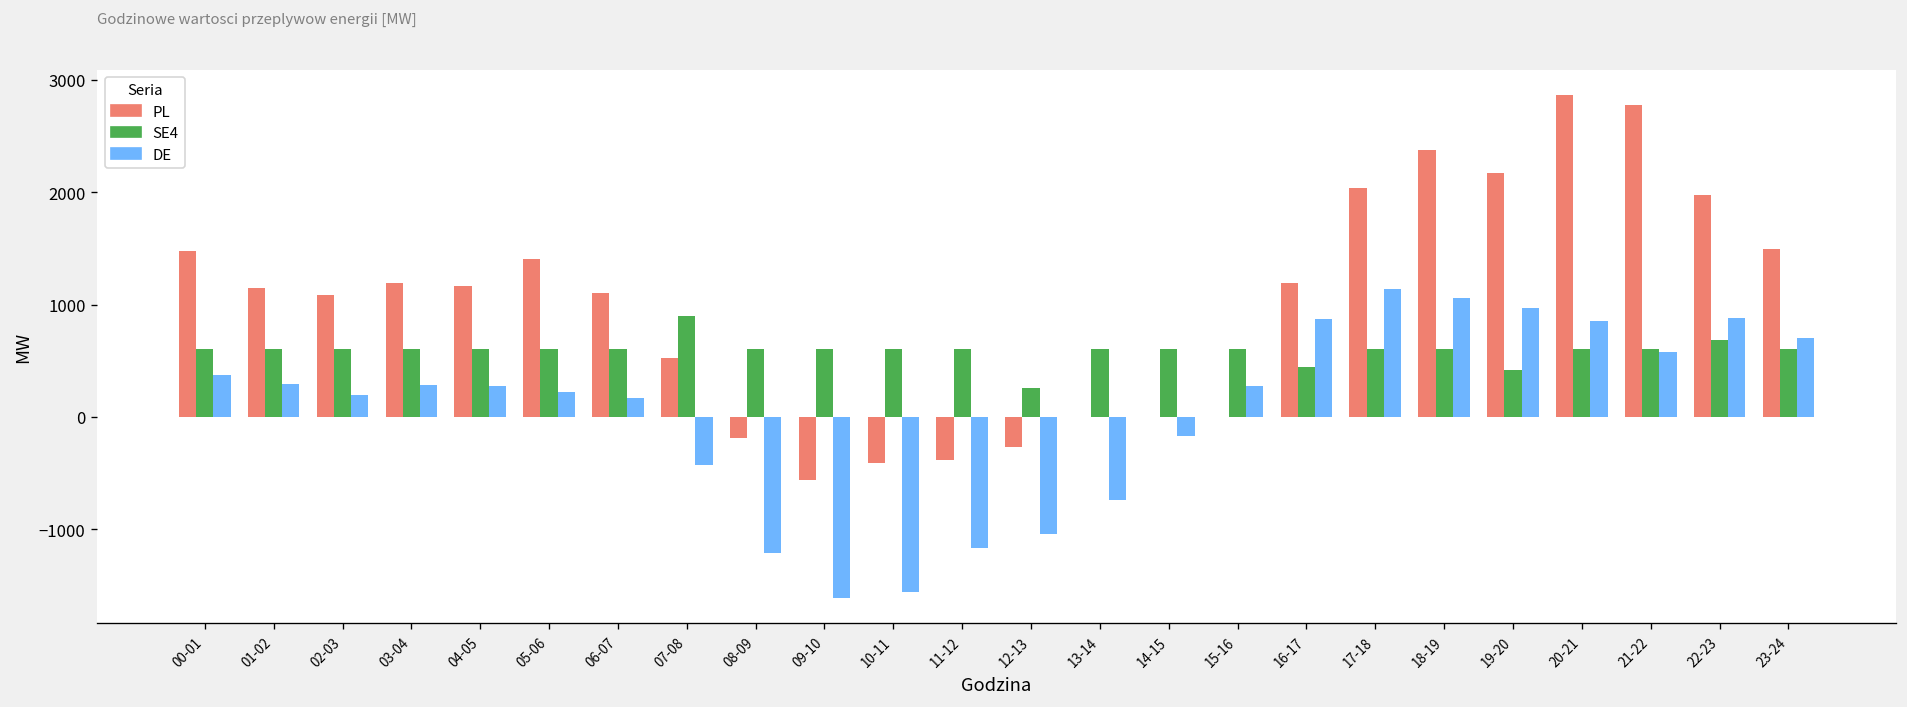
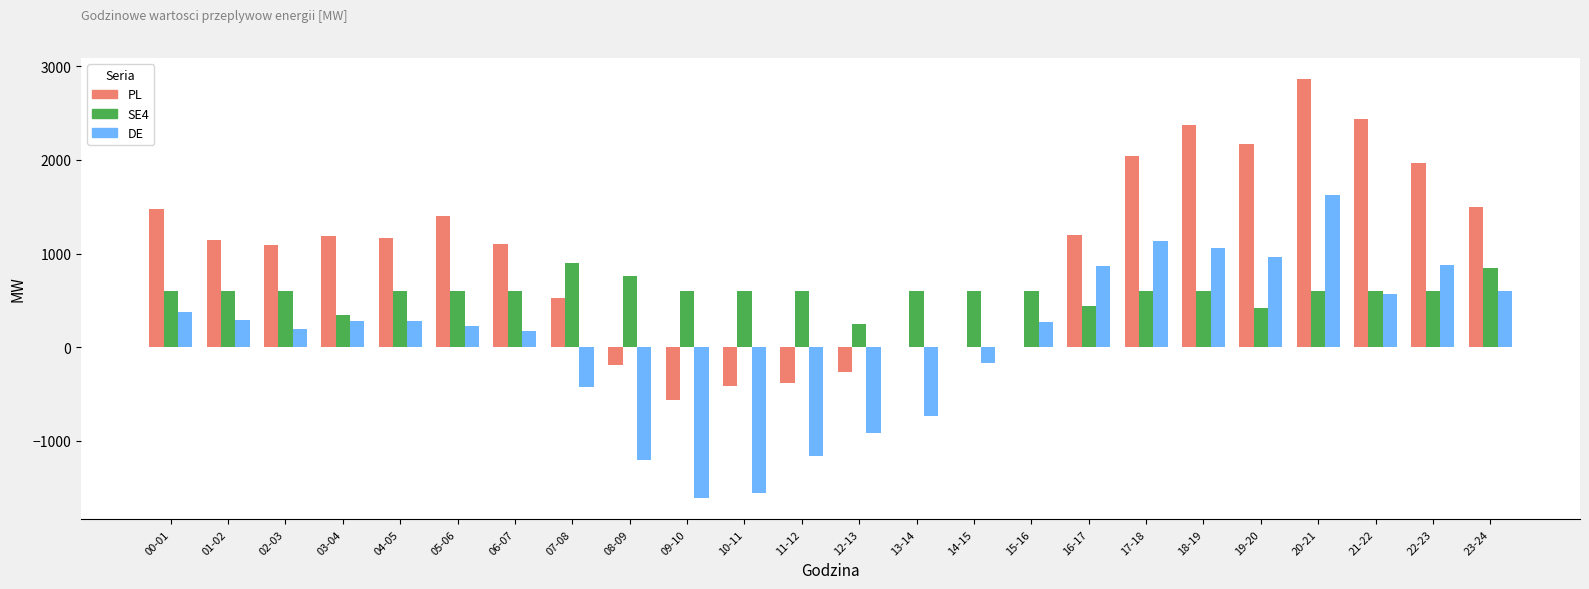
SE4, 03-04: 600 -> 300
SE4, 08-09: 600 -> 800
DE, 12-13: -1000 -> -900
DE, 20-21: 900 -> 1600
PL, 21-22: 2800 -> 2400
SE4, 22-23: 700 -> 600
SE4, 23-24: 600 -> 800
DE, 23-24: 700 -> 600
